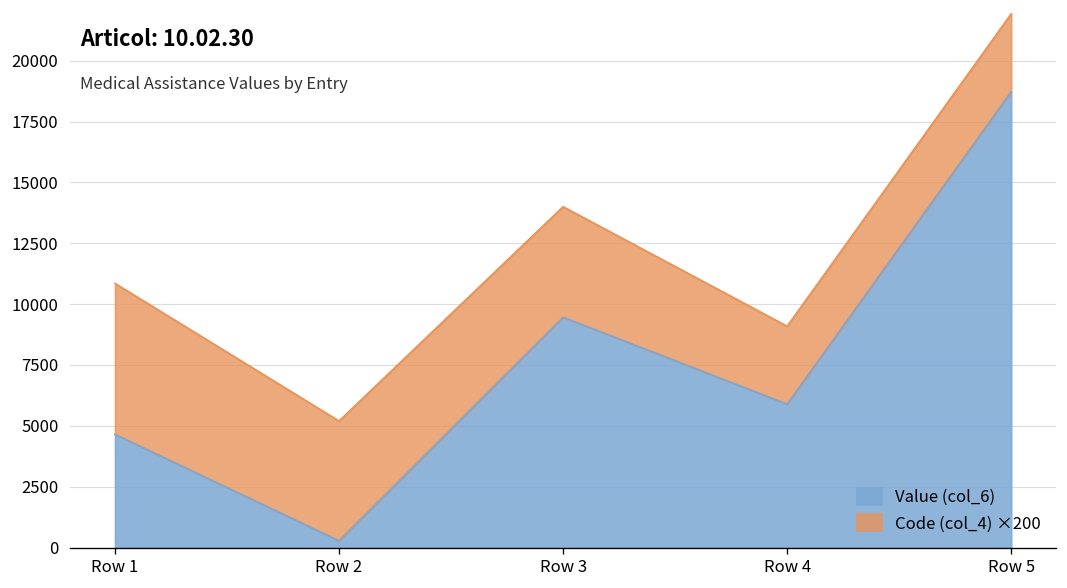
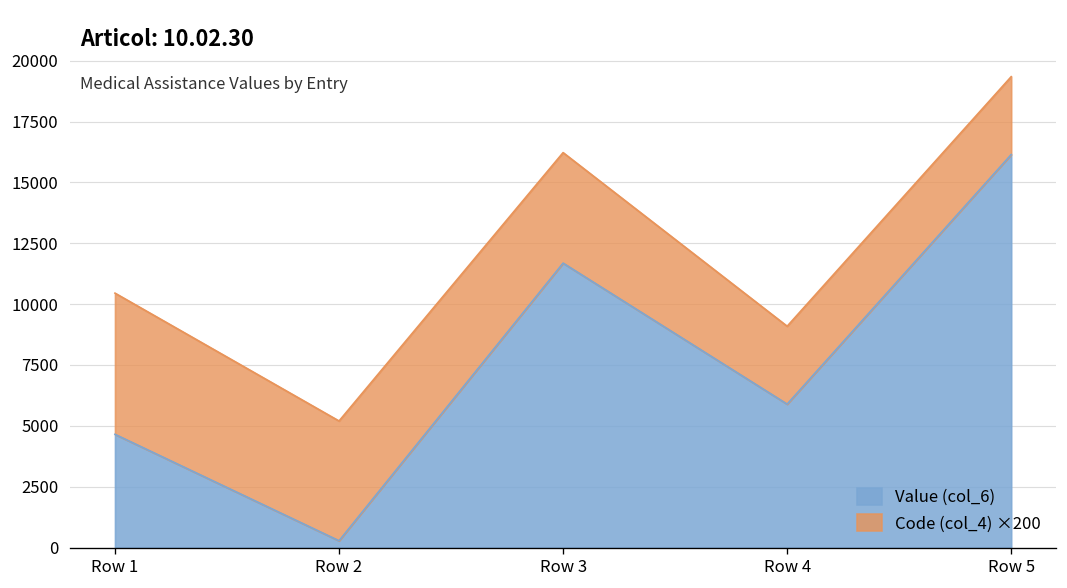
Code (col_4) ×200, Row 1: 6200 -> 5800
Value (col_6), Row 3: 9500 -> 11700
Value (col_6), Row 5: 18700 -> 16100
